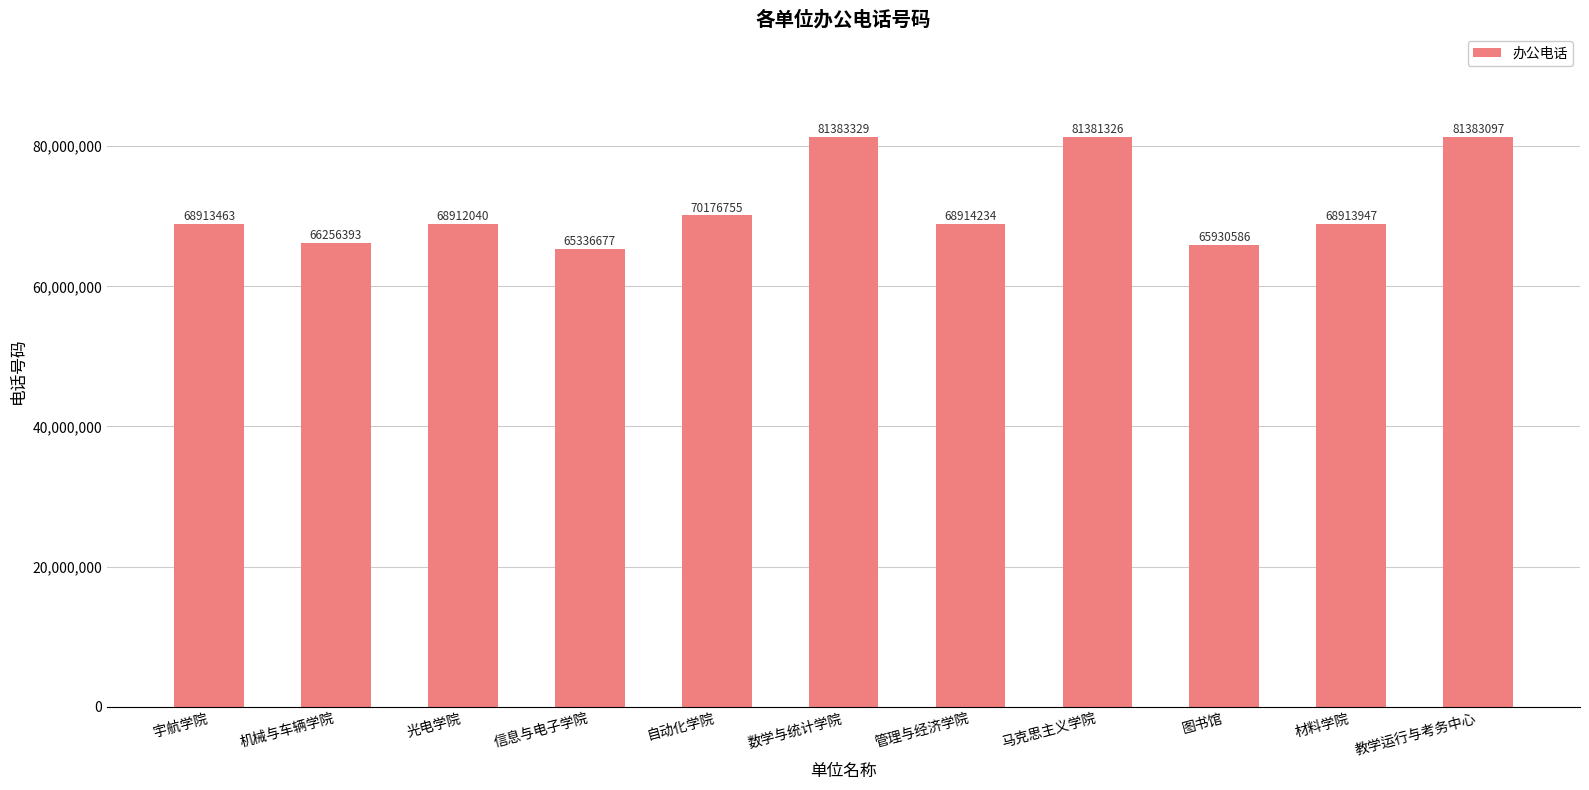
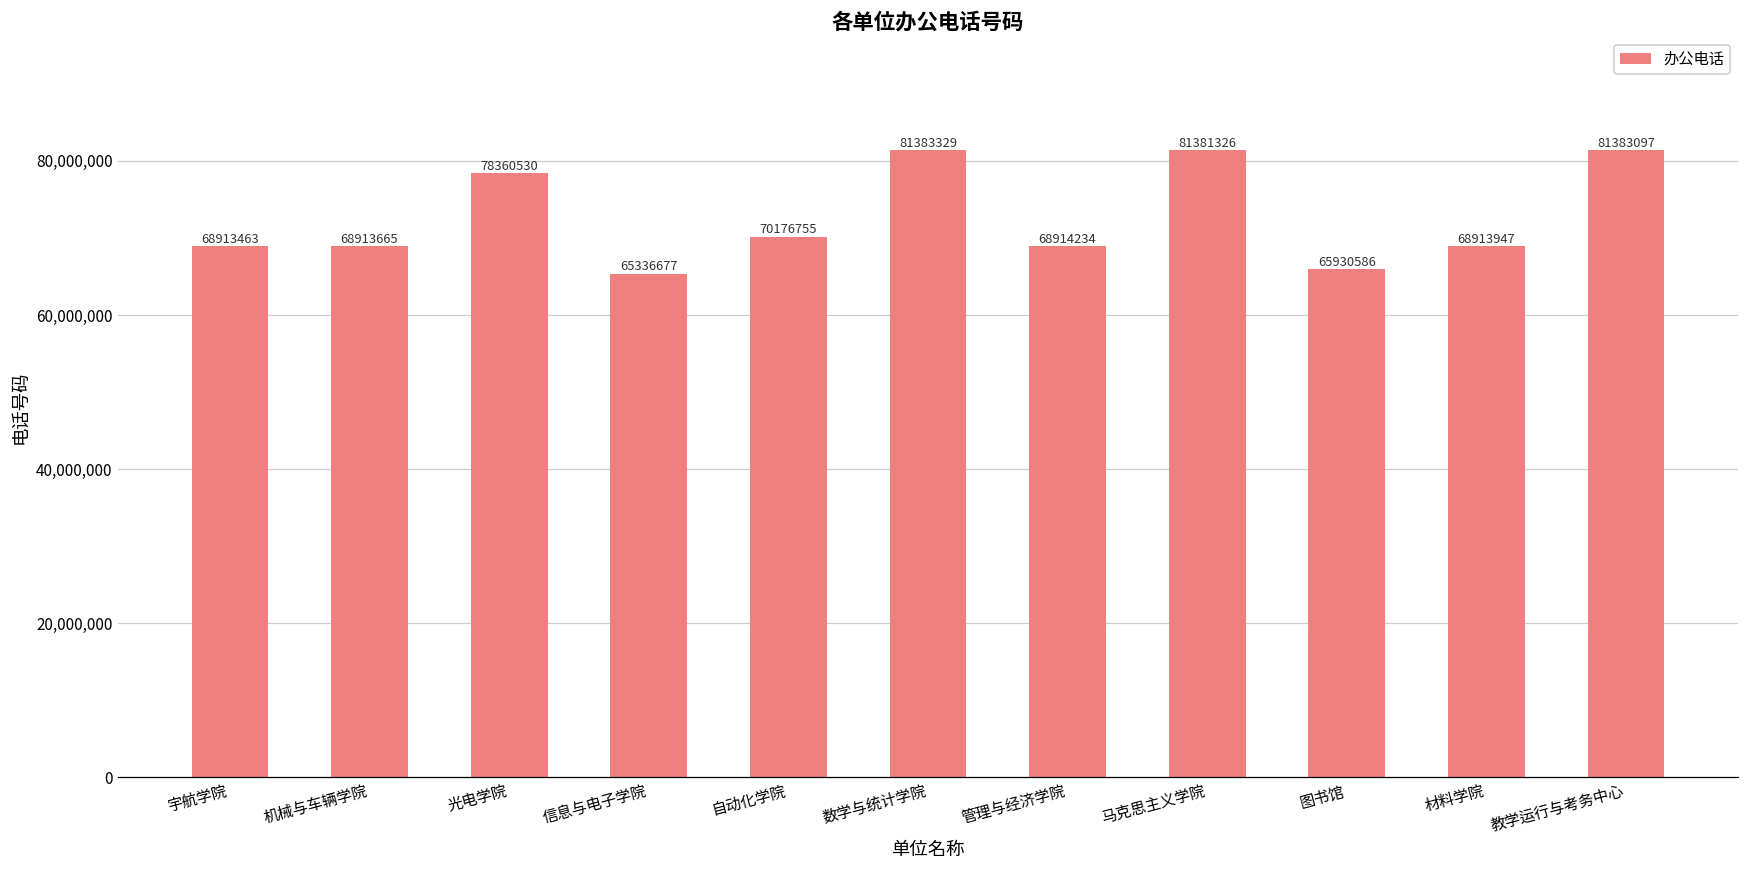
机械与车辆学院: 66256393 -> 68913665
光电学院: 68912040 -> 78360530
